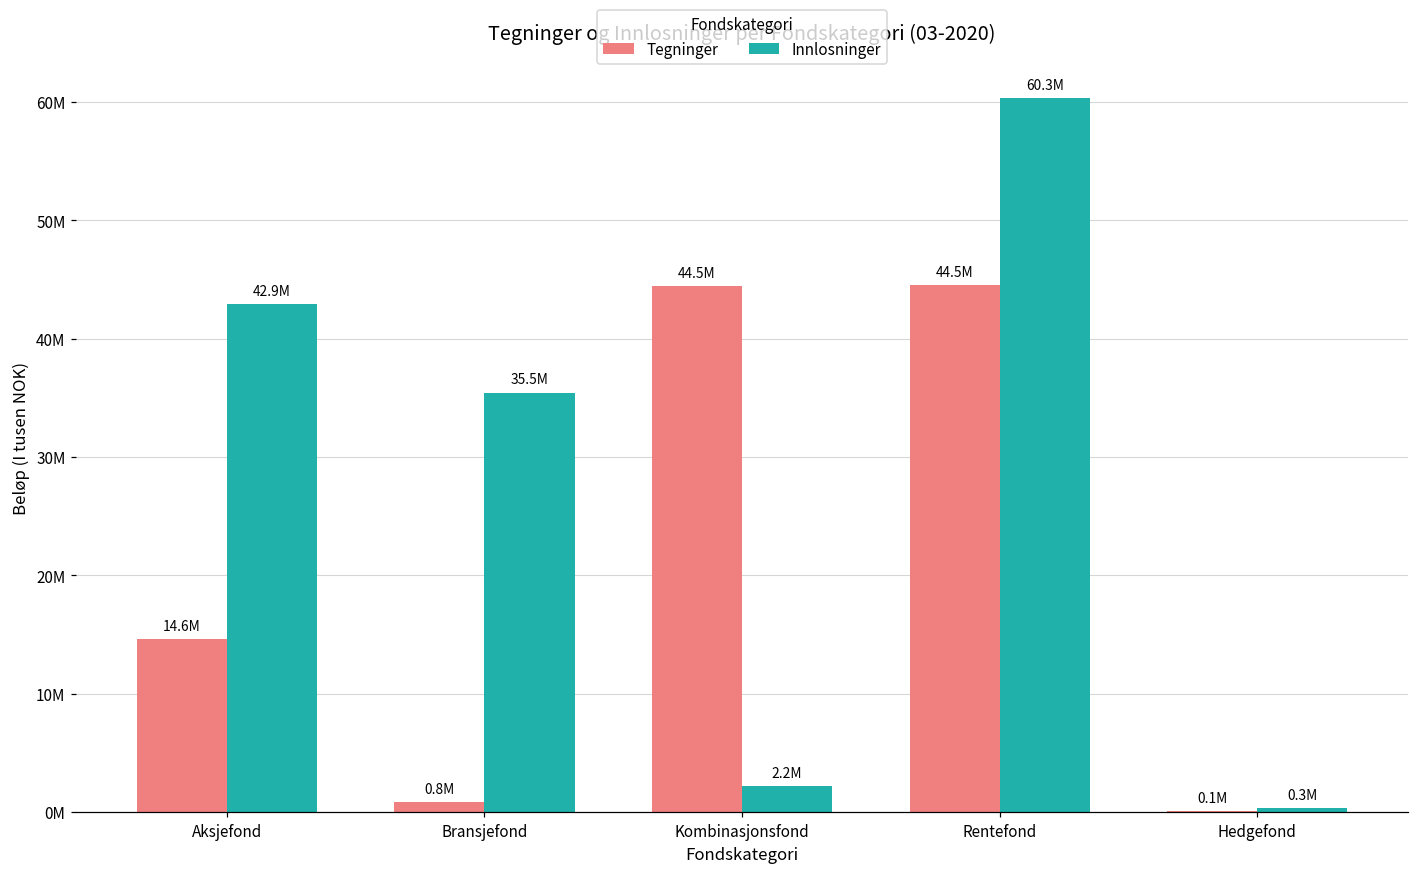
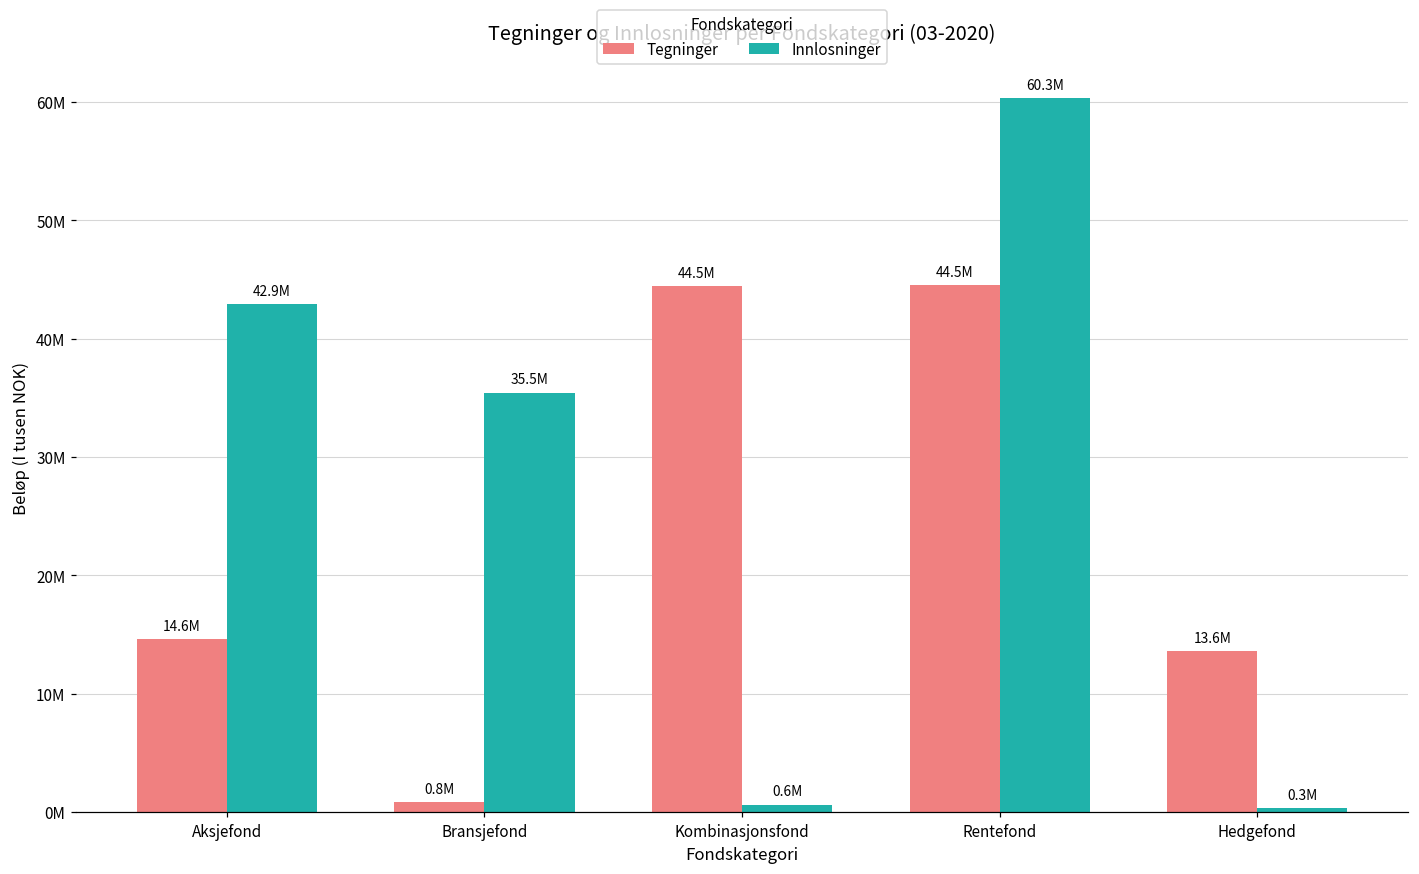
Innlosninger, Kombinasjonsfond: 2.2M -> 0.6M
Tegninger, Hedgefond: 0.1M -> 13.6M
